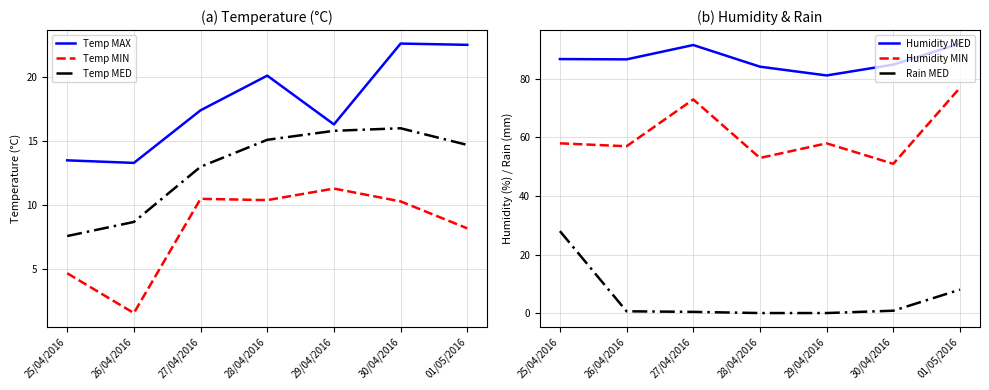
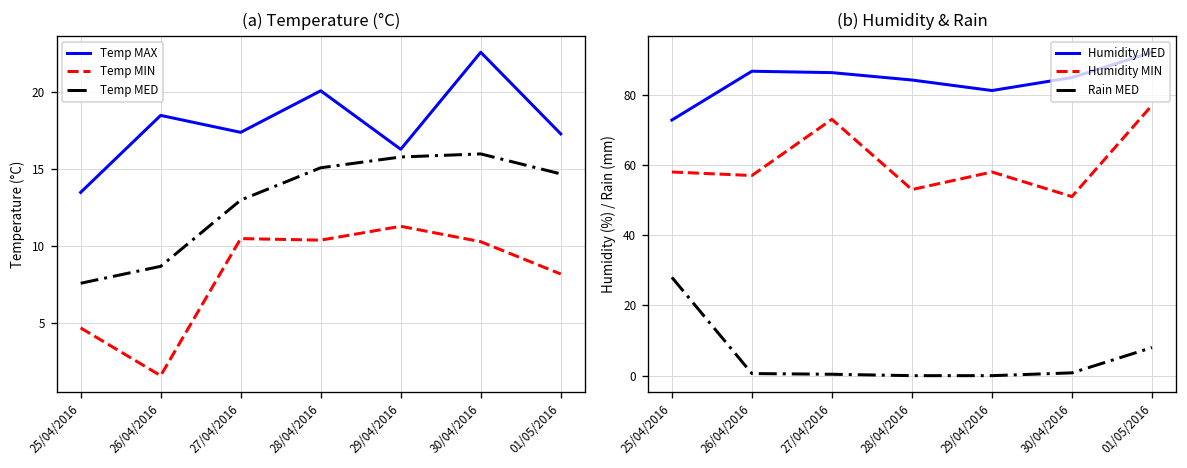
(a) Temperature (°C), Temp MAX, 26/04/2016: 13.3 -> 18.5
(a) Temperature (°C), Temp MAX, 01/05/2016: 22.5 -> 17.3
(b) Humidity & Rain, Humidity MED, 25/04/2016: 87 -> 73
(b) Humidity & Rain, Humidity MED, 27/04/2016: 92 -> 86
